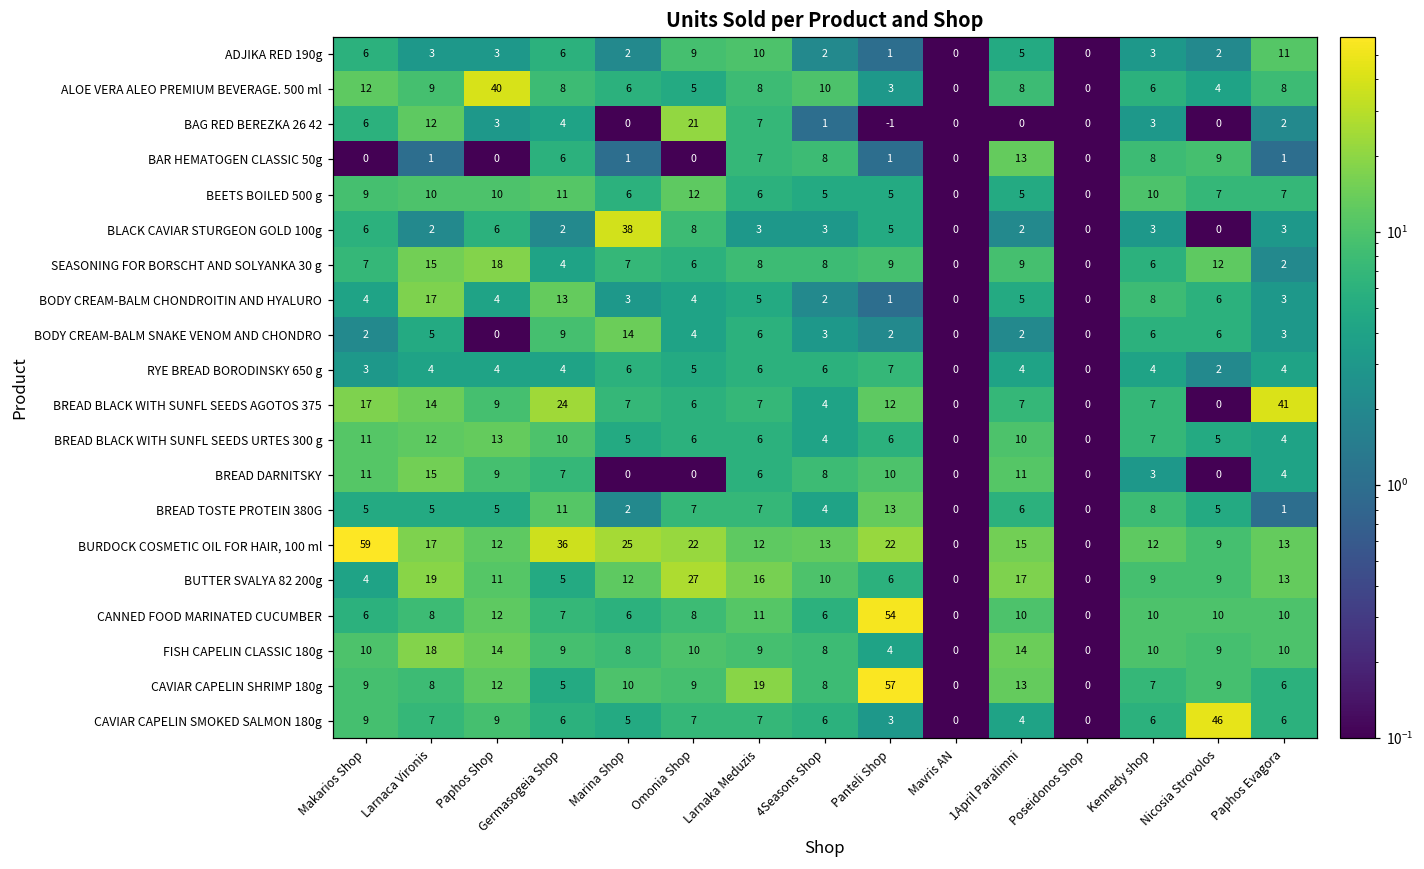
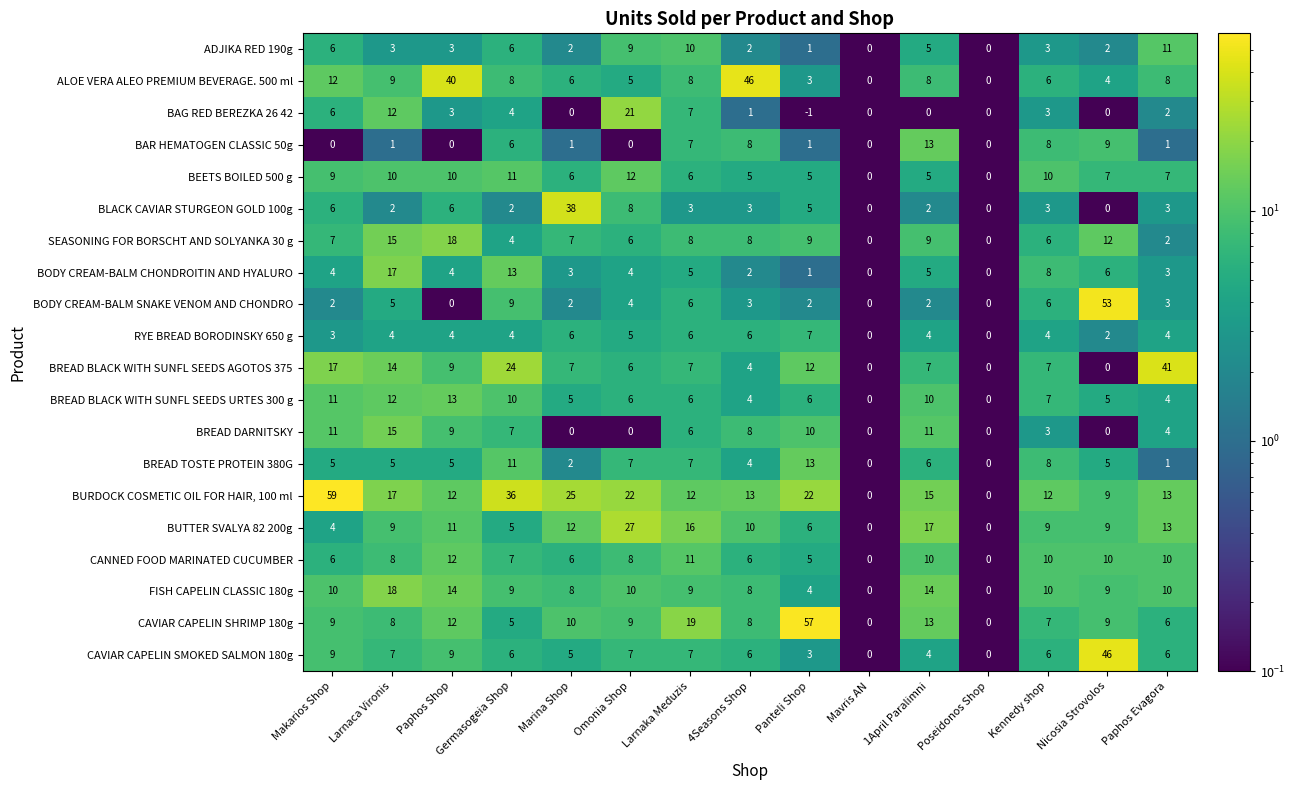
ALOE VERA ALEO PREMIUM BEVERAGE. 500 ml, 4Seasons Shop: 10 -> 46
BODY CREAM-BALM SNAKE VENOM AND CHONDRO, Marina Shop: 14 -> 2
BODY CREAM-BALM SNAKE VENOM AND CHONDRO, Nicosia Strovolos: 6 -> 53
BUTTER SVALYA 82 200g, Larnaca Vironis: 19 -> 9
CANNED FOOD MARINATED CUCUMBER, Panteli Shop: 54 -> 5
